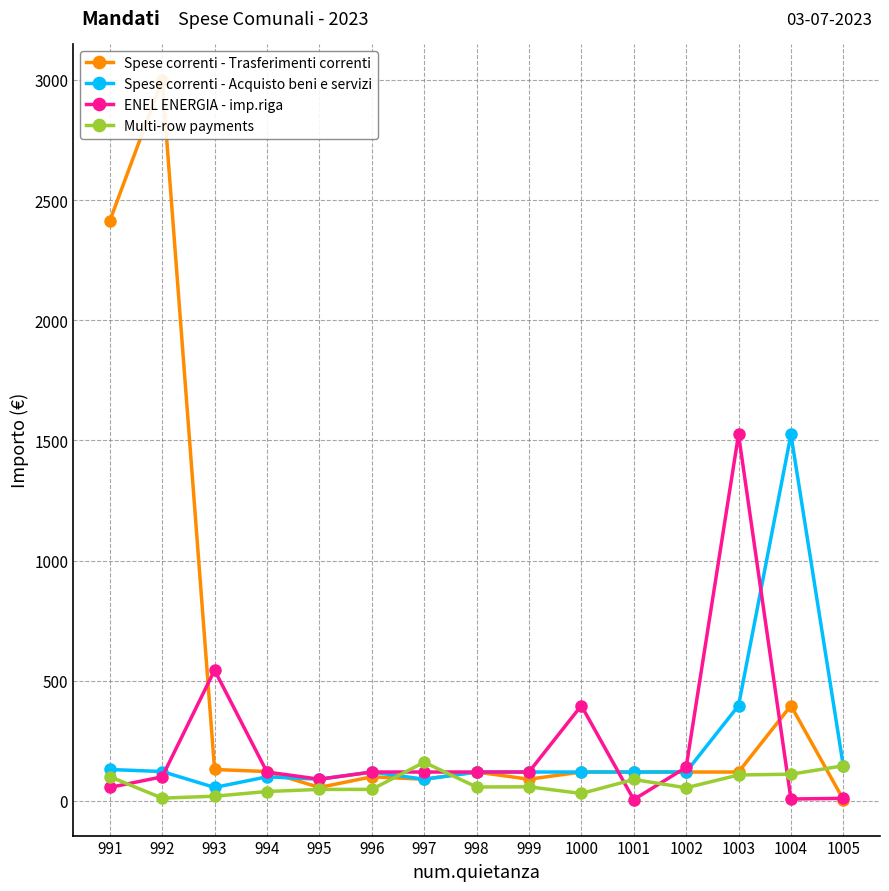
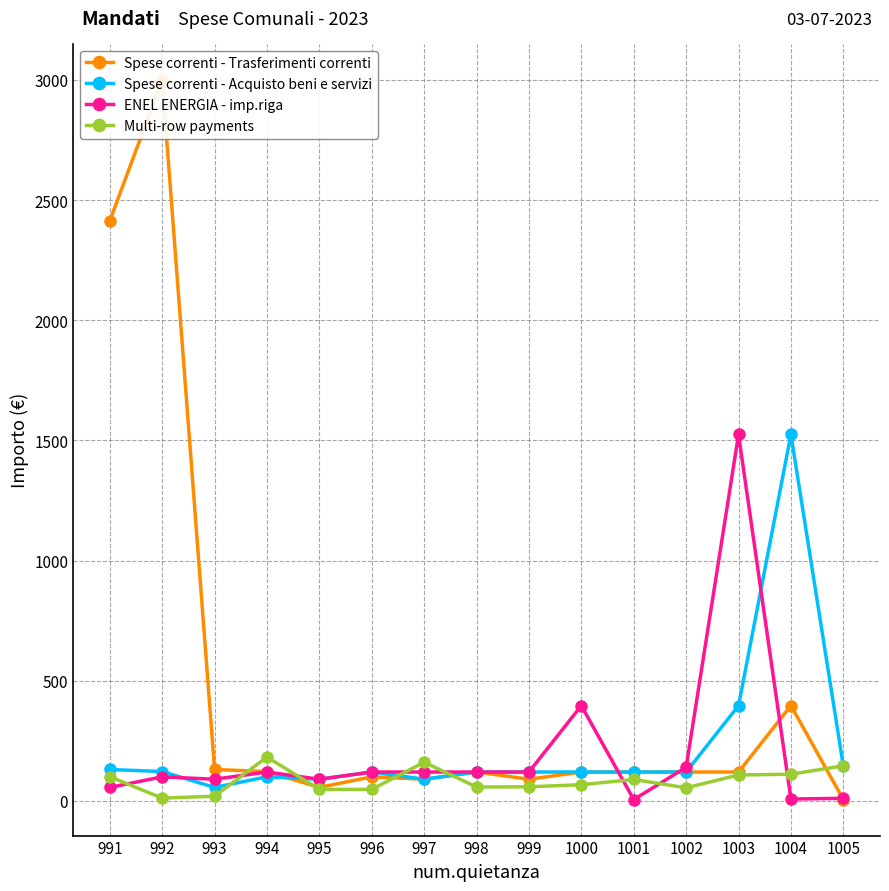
ENEL ENERGIA - imp.riga, 993: 540 -> 90
Multi-row payments, 994: 40 -> 180
Multi-row payments, 1000: 30 -> 70
